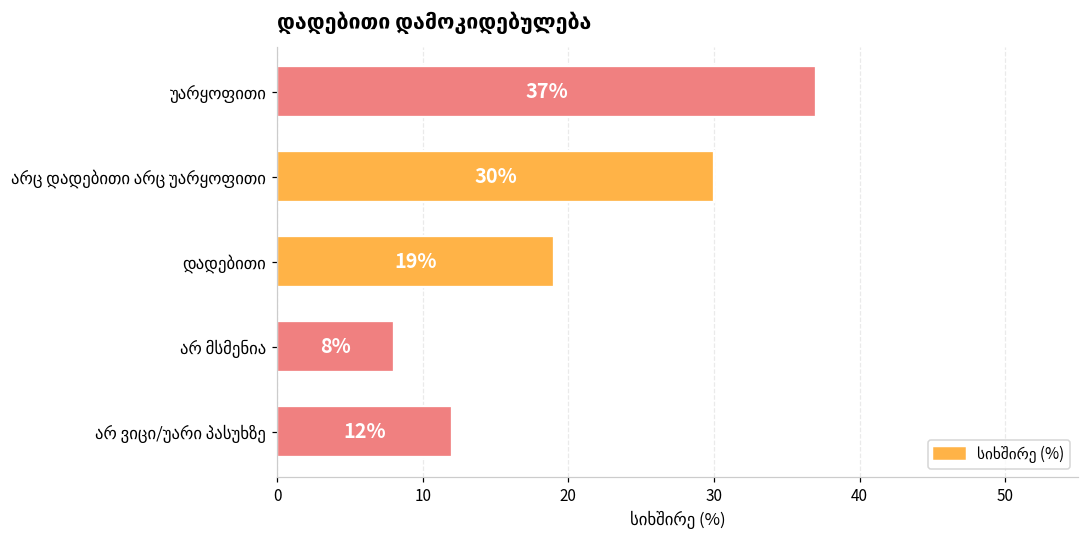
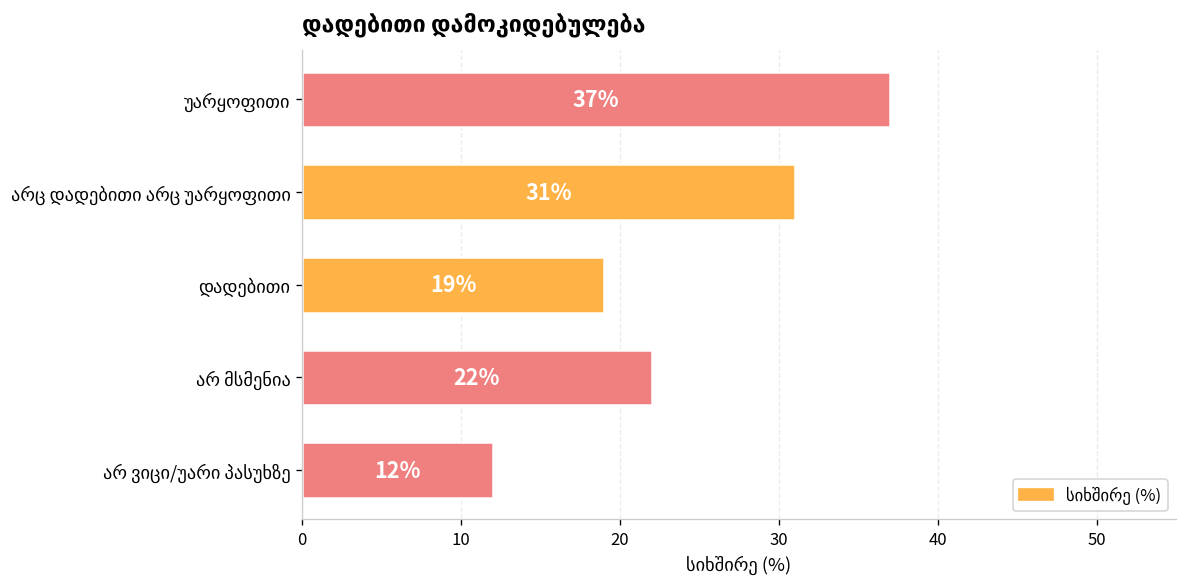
არც დადებითი არც უარყოფითი: 30% -> 31%
არ მსმენია: 8% -> 22%
